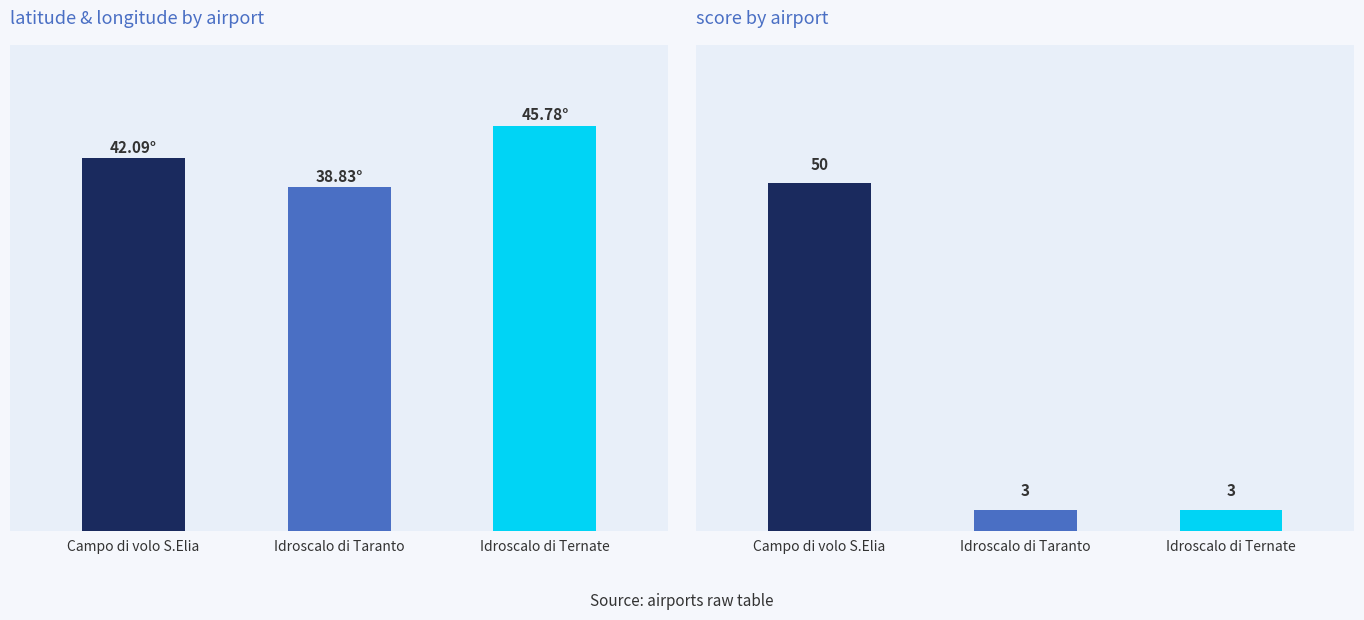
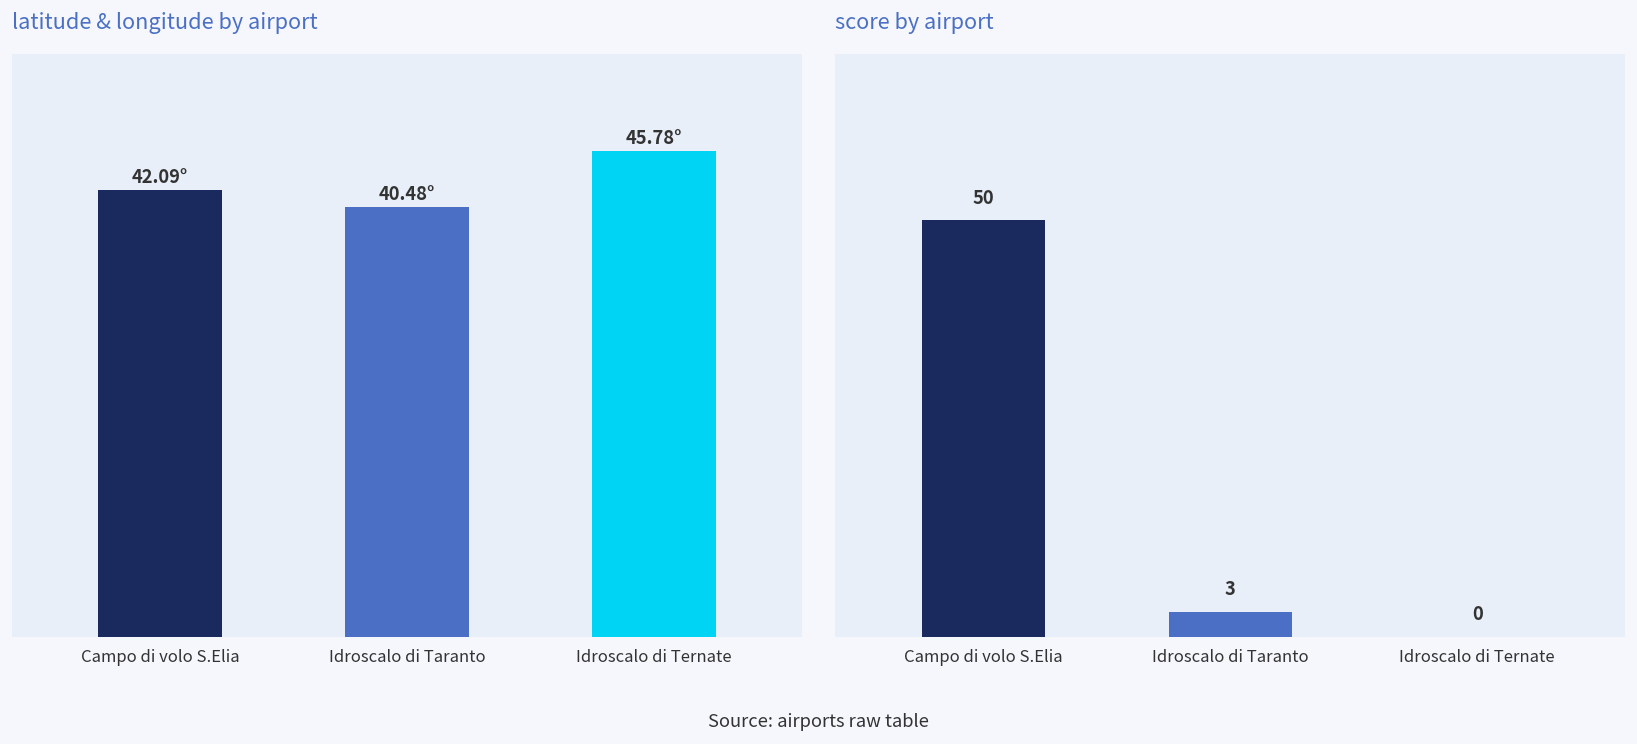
latitude & longitude by airport, Idroscalo di Taranto: 38.83° -> 40.48°
score by airport, Idroscalo di Ternate: 3 -> 0
